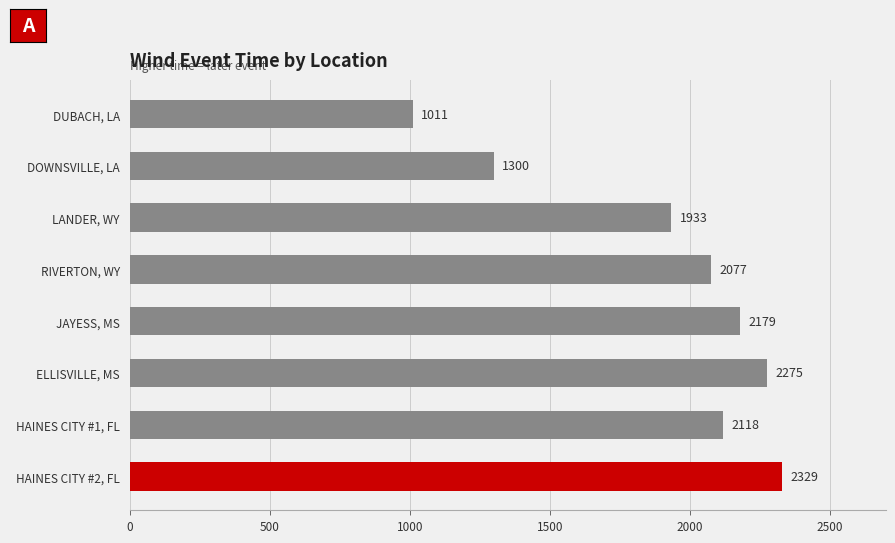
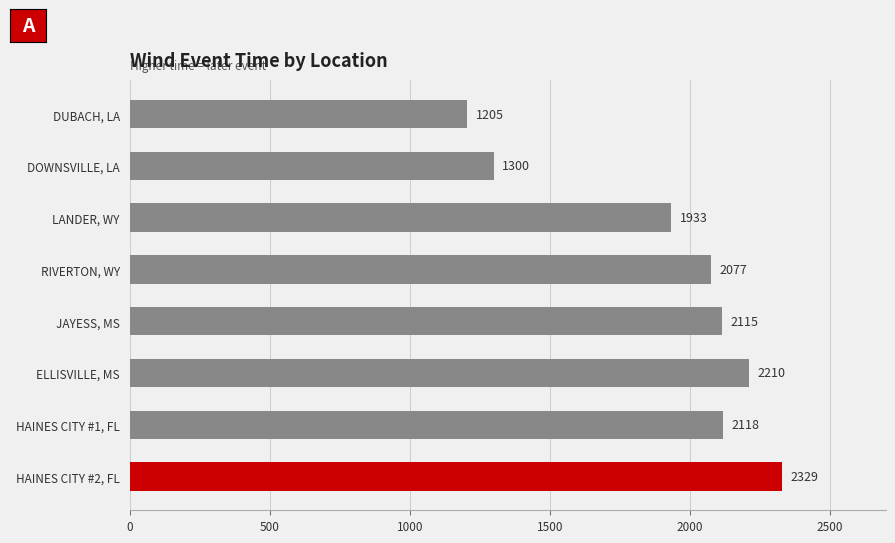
DUBACH, LA: 1011 -> 1205
JAYESS, MS: 2179 -> 2115
ELLISVILLE, MS: 2275 -> 2210
